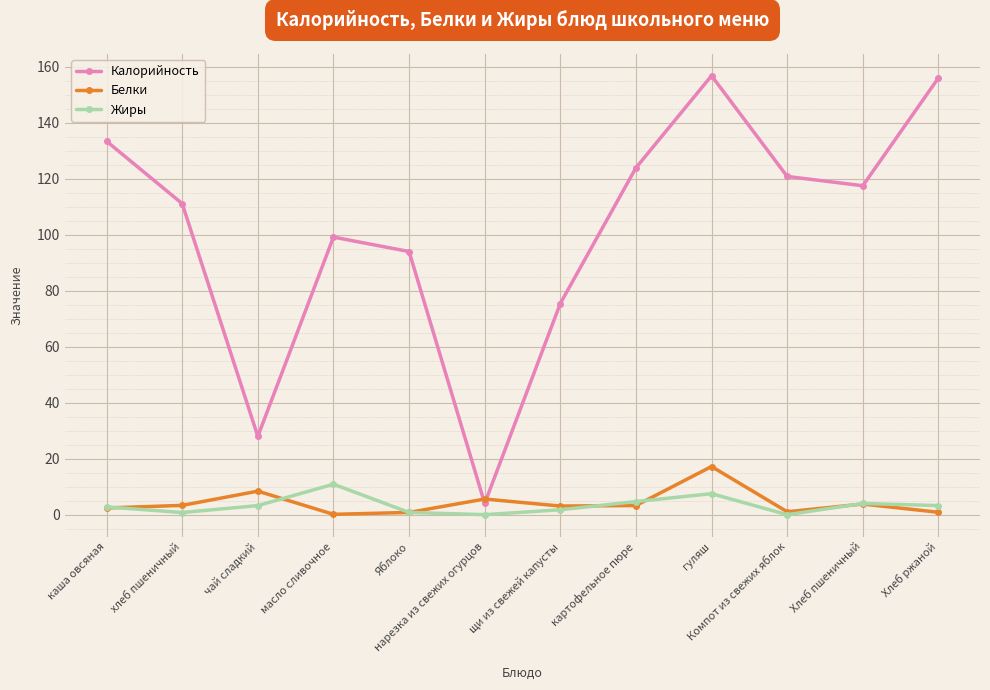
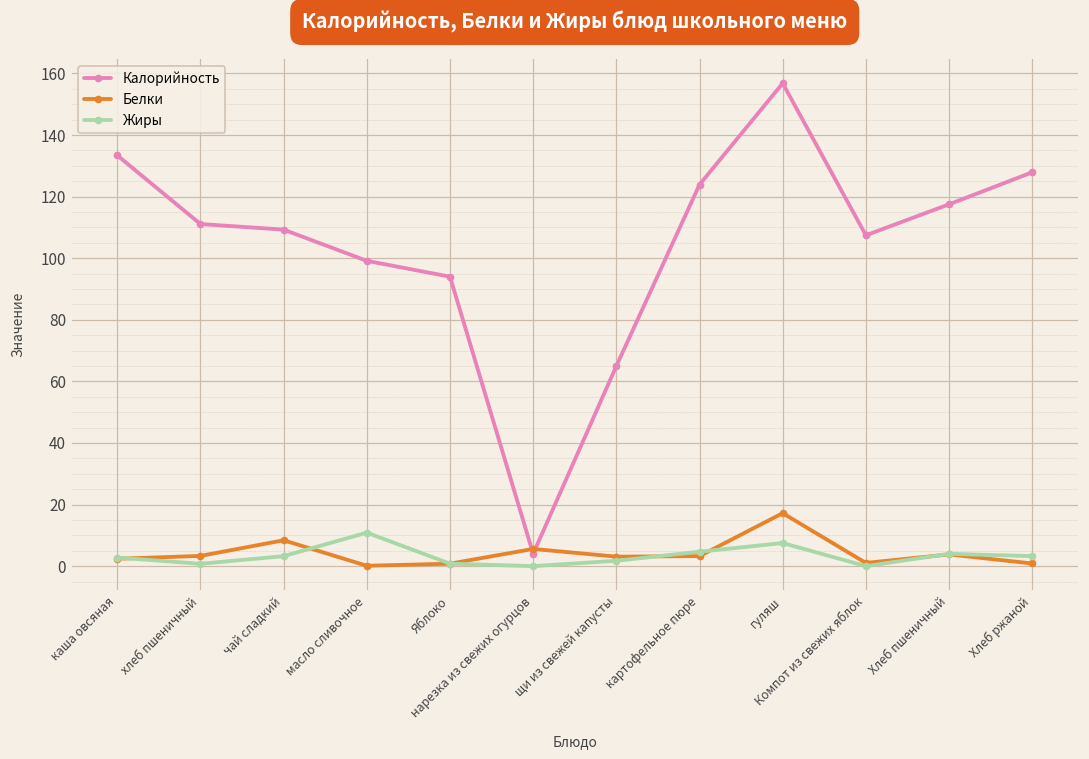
Калорийность, чай сладкий: 28 -> 109
Калорийность, щи из свежей капусты: 75 -> 65
Калорийность, Компот из свежих яблок: 121 -> 107
Калорийность, Хлеб ржаной: 156 -> 128
